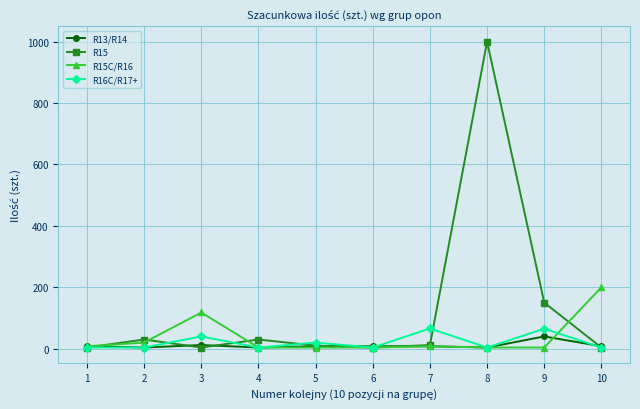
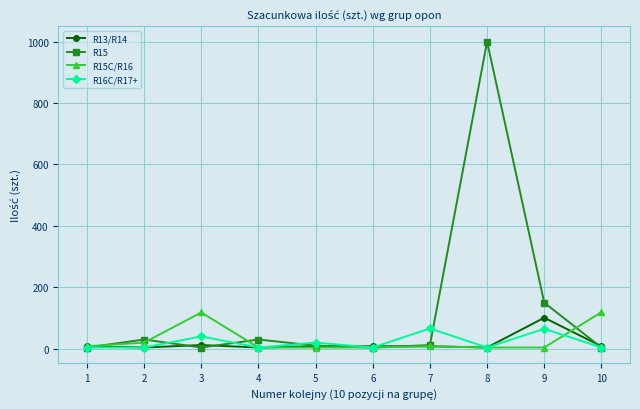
R13/R14, 9: 40 -> 100
R15C/R16, 10: 200 -> 120
